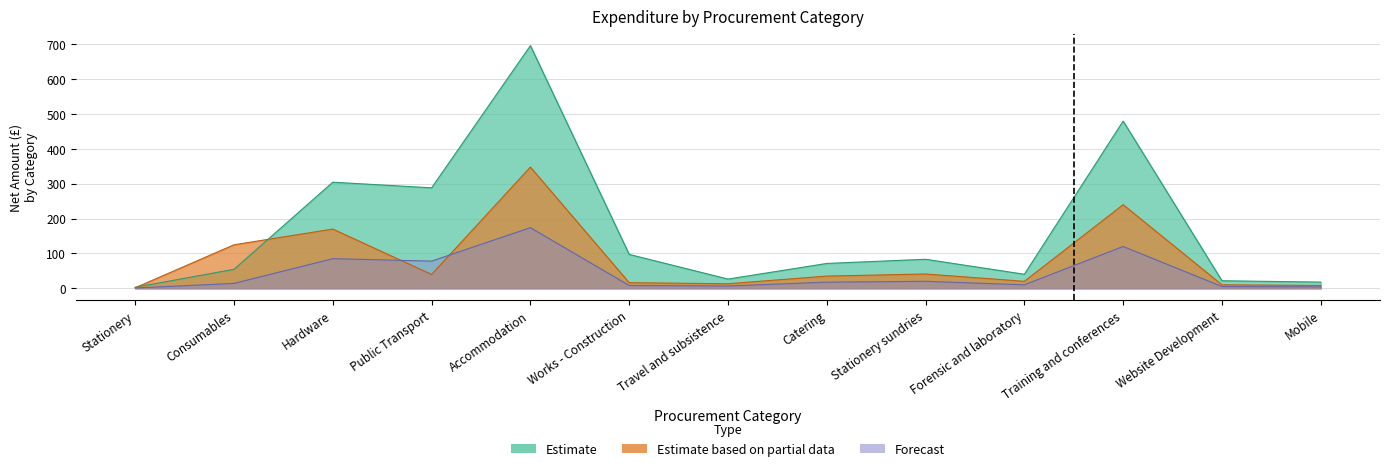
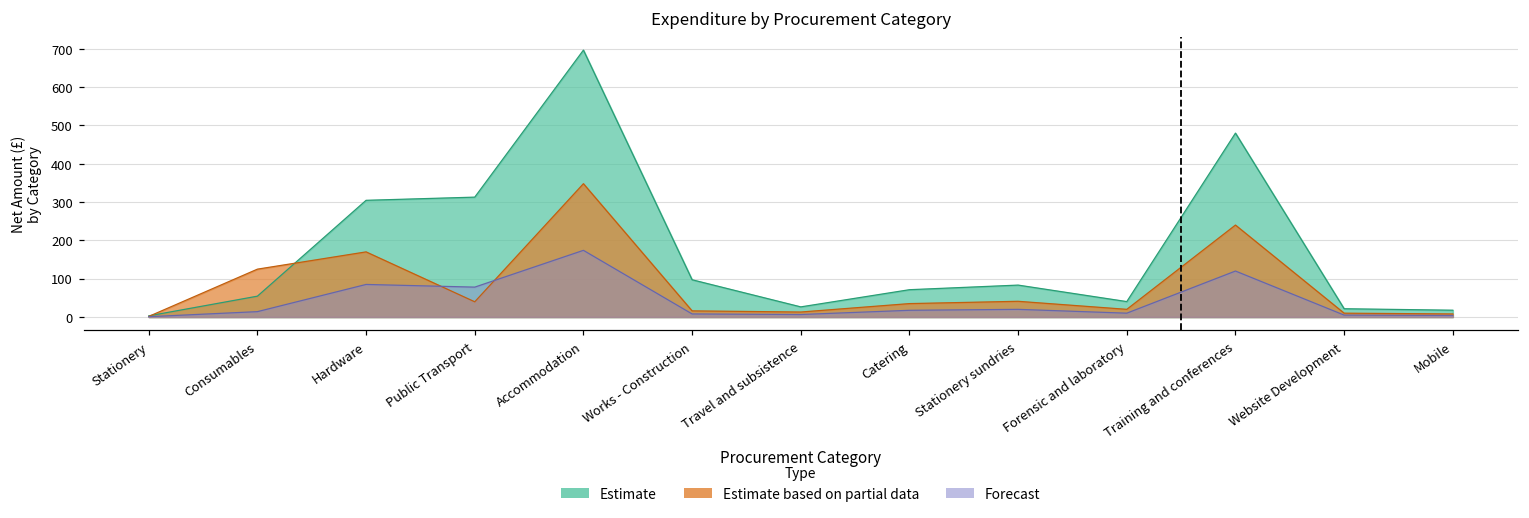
Estimate, Public Transport: 290 -> 310
